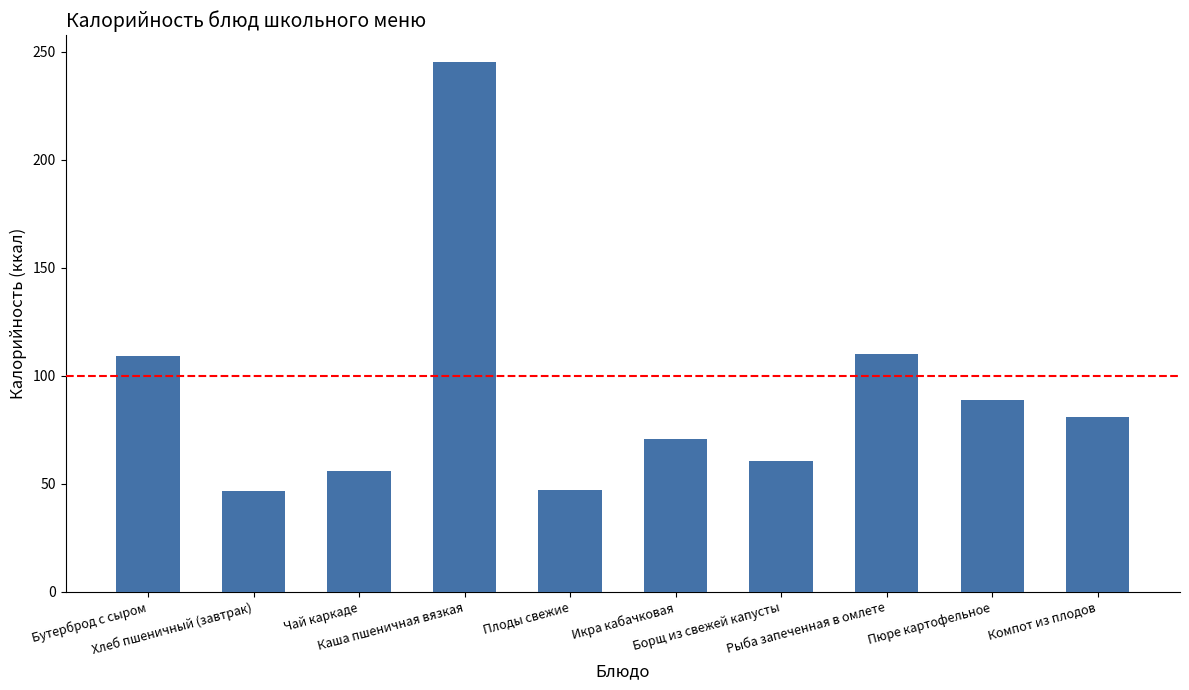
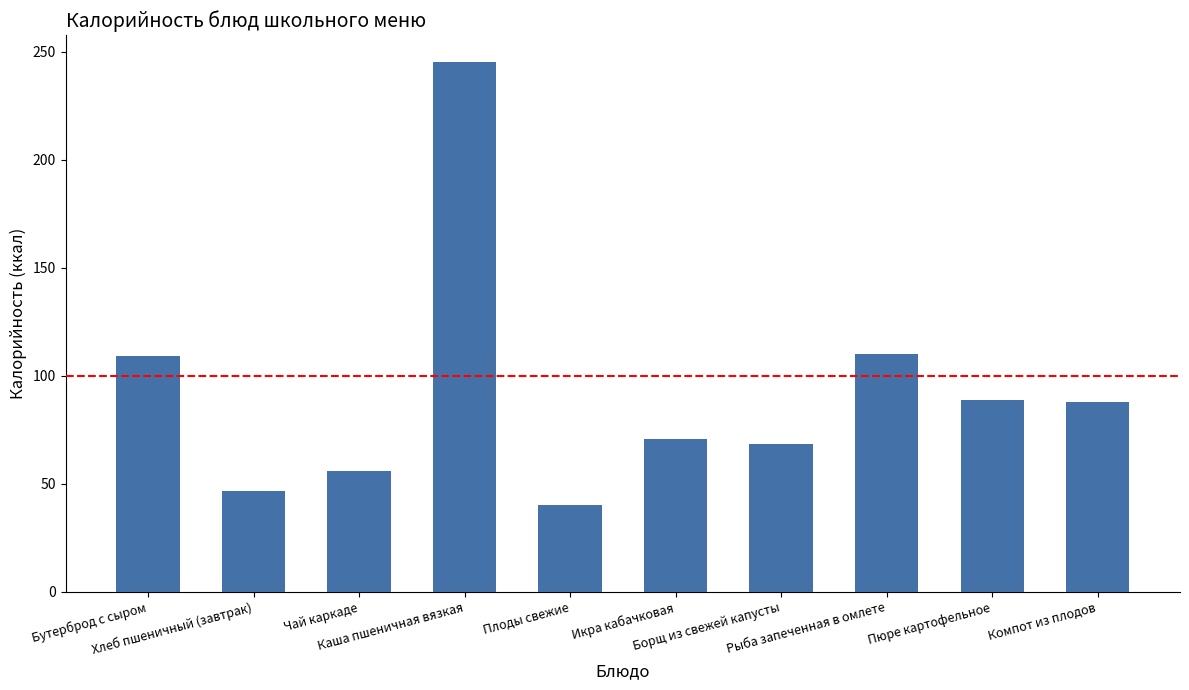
Плоды свежие: 47 -> 40
Борщ из свежей капусты: 61 -> 69
Компот из плодов: 81 -> 88
